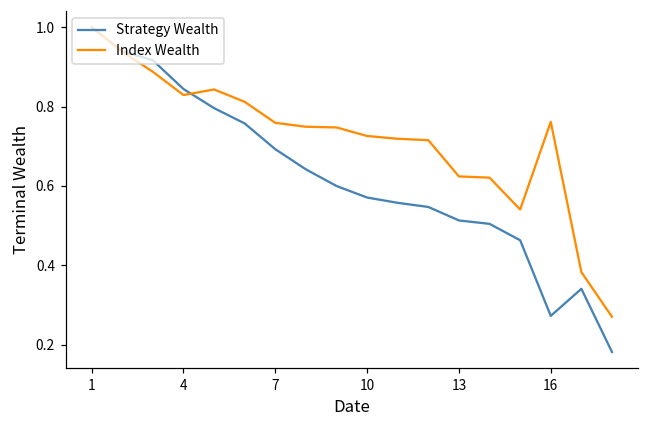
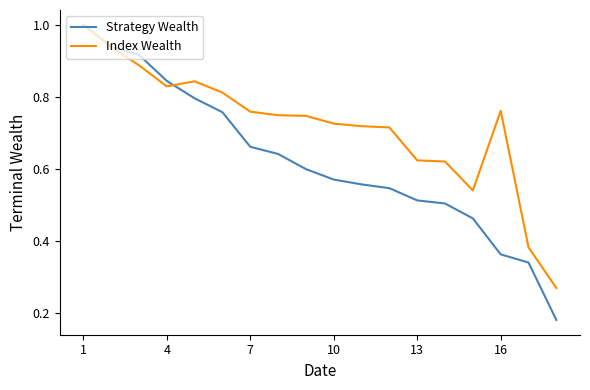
Strategy Wealth, 7: 0.69 -> 0.66
Strategy Wealth, 16: 0.27 -> 0.36
